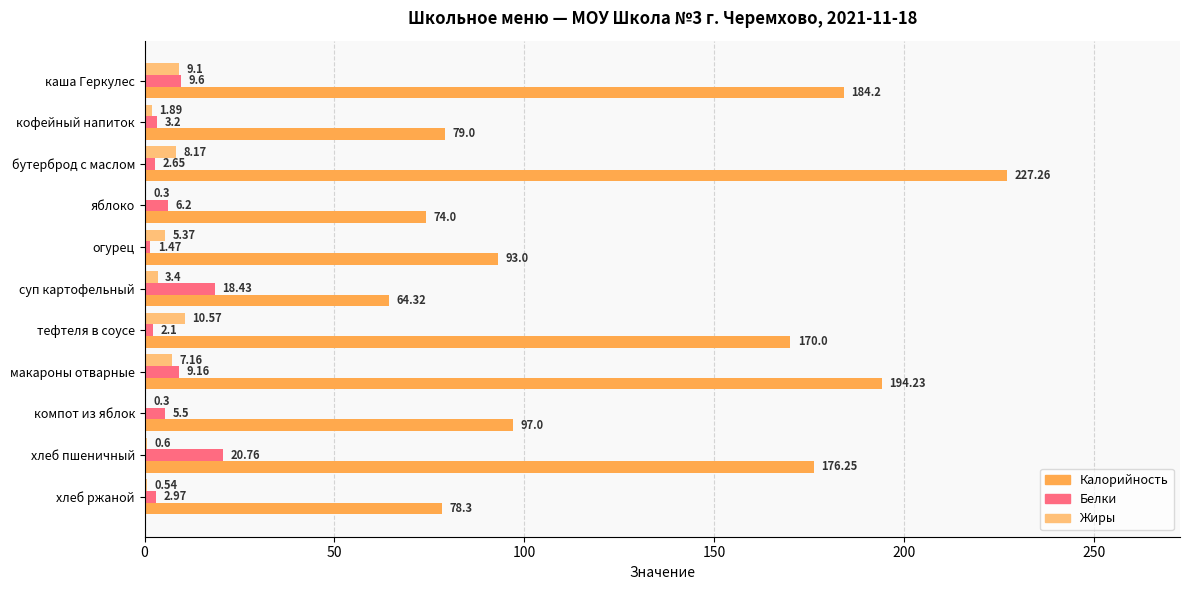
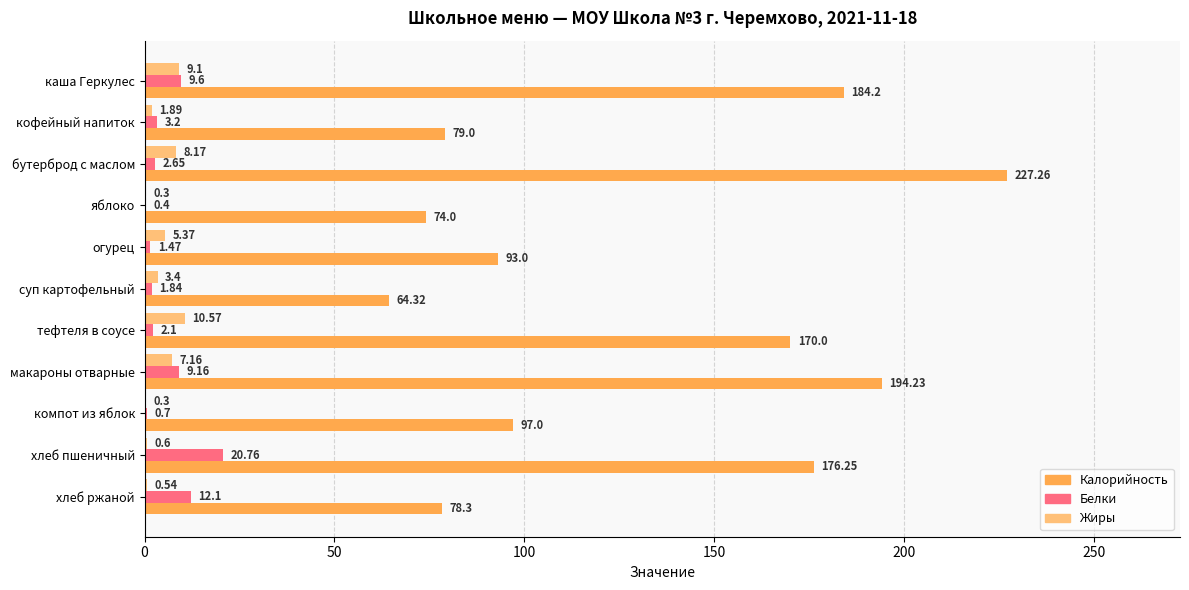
Белки, яблоко: 6.2 -> 0.4
Белки, суп картофельный: 18.43 -> 1.84
Белки, компот из яблок: 5.5 -> 0.7
Белки, хлеб ржаной: 2.97 -> 12.1
